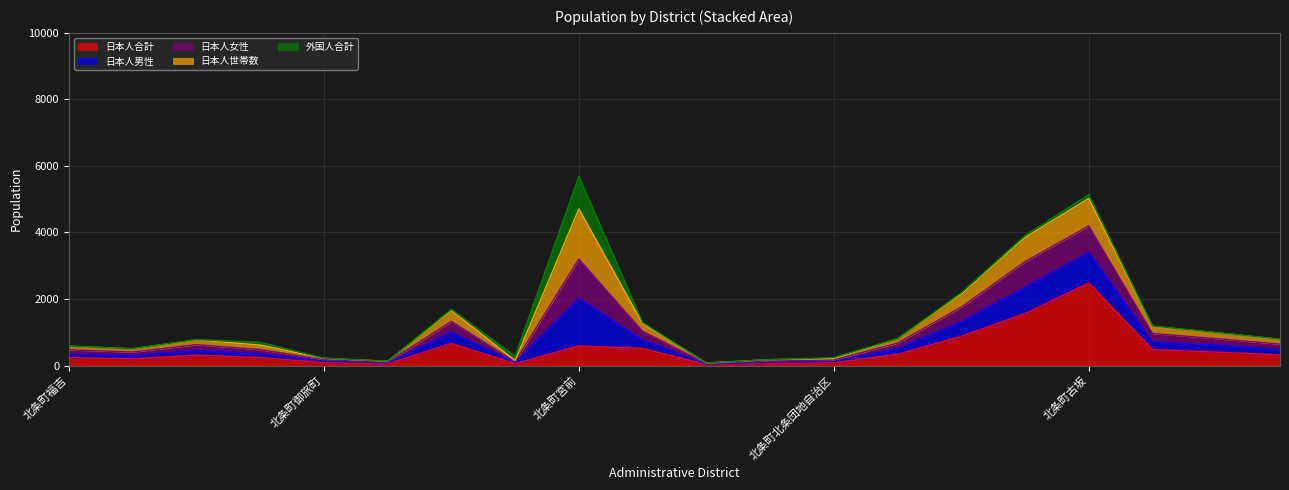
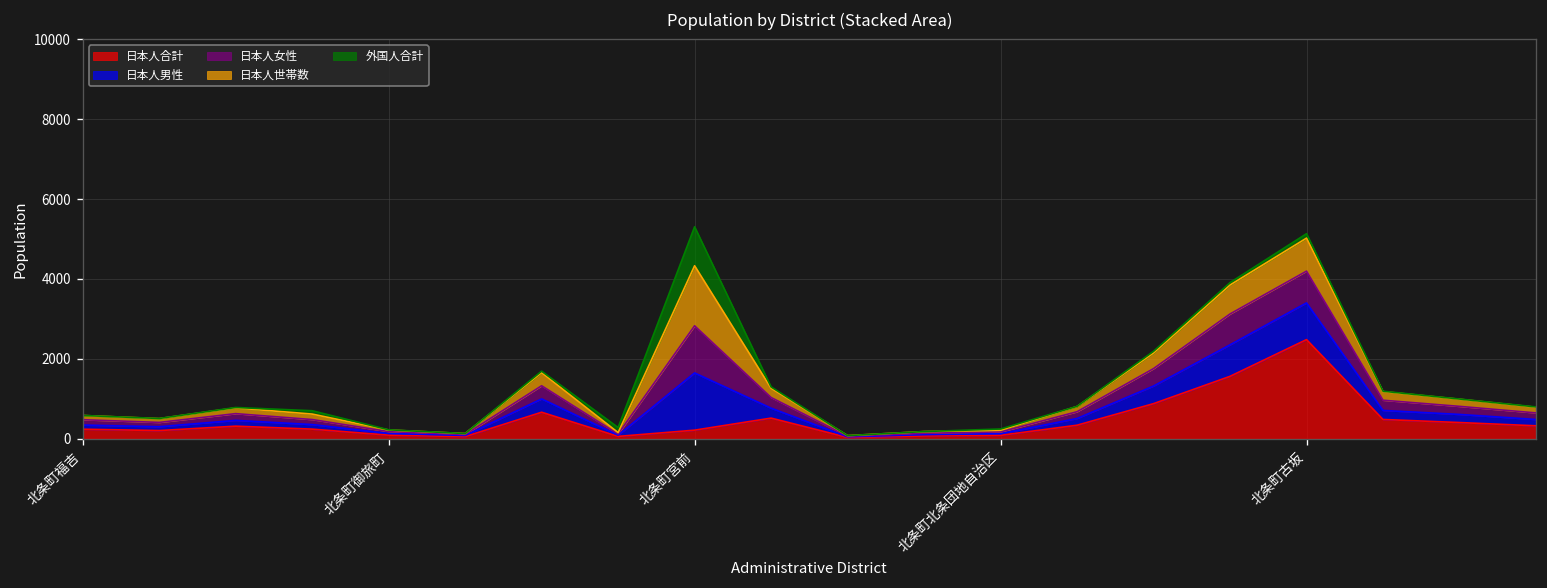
日本人合計, 北条町宮前: 600 -> 200
